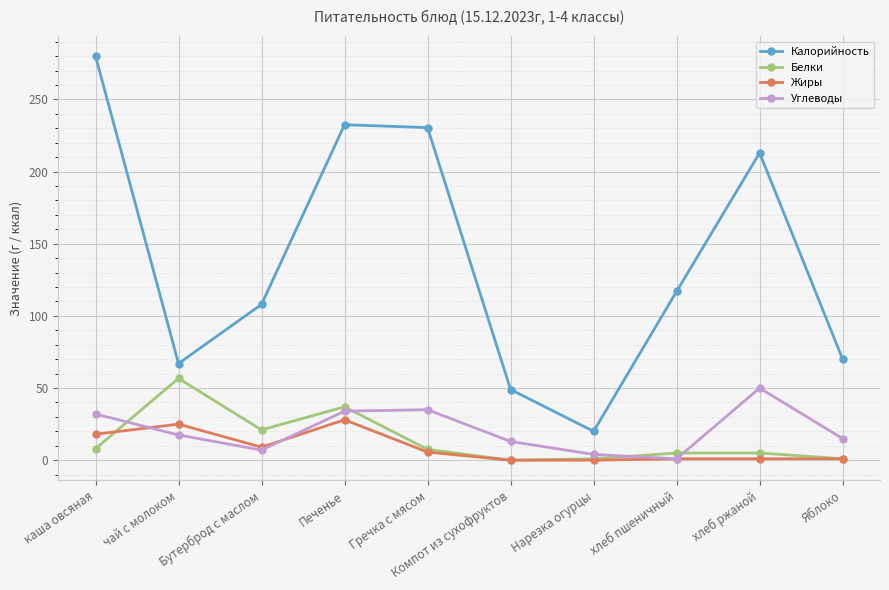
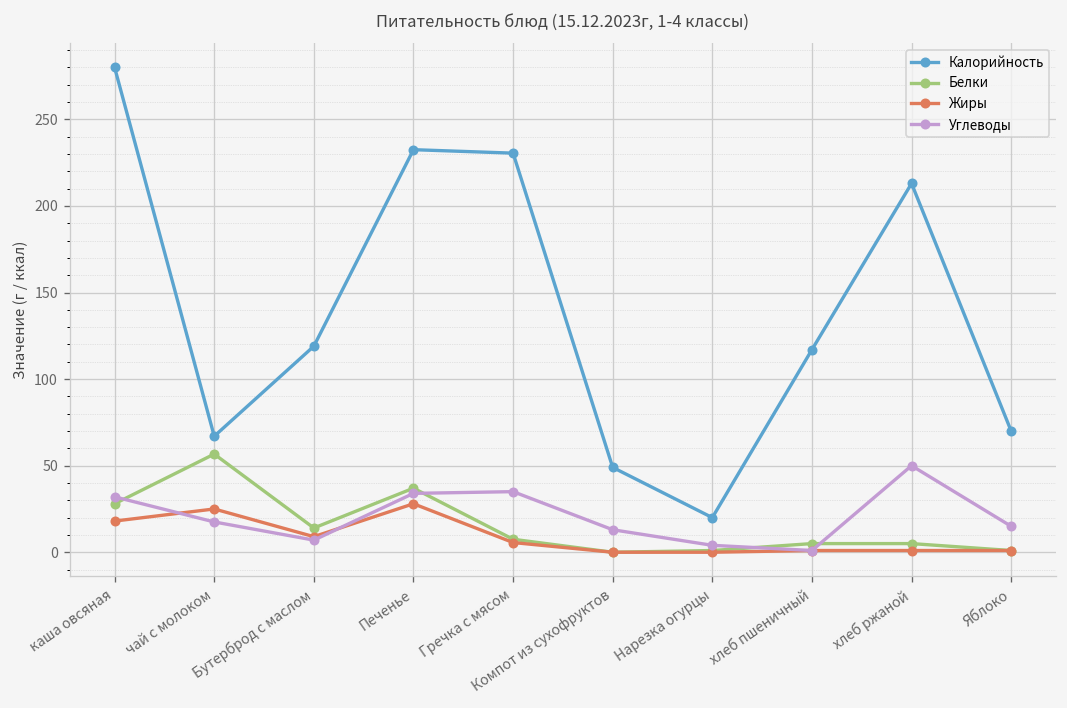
Белки, каша овсяная: 8 -> 28
Калорийность, Бутерброд с маслом: 108 -> 119
Белки, Бутерброд с маслом: 21 -> 14
